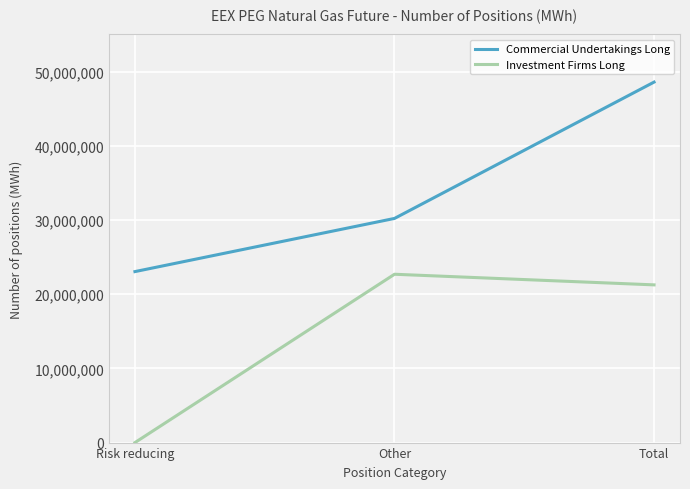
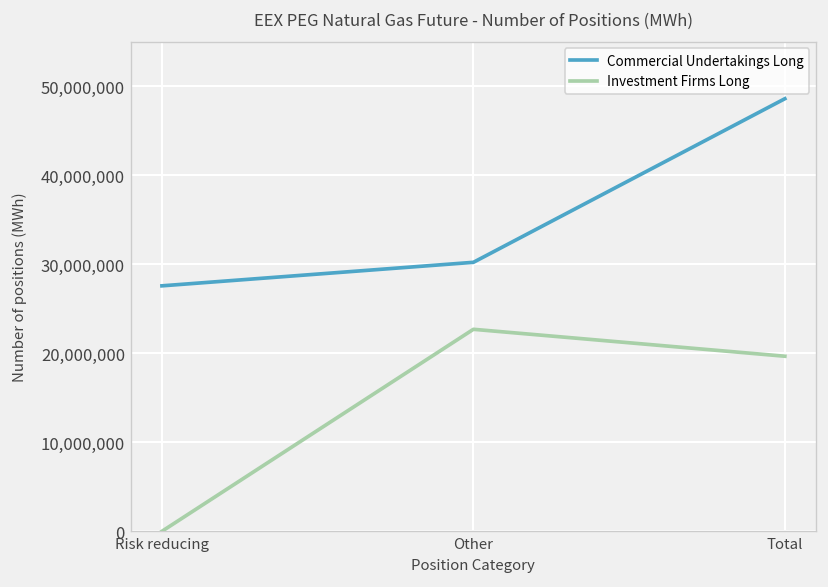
Commercial Undertakings Long, Risk reducing: 23,000,000 -> 28,000,000
Investment Firms Long, Total: 21,000,000 -> 20,000,000
